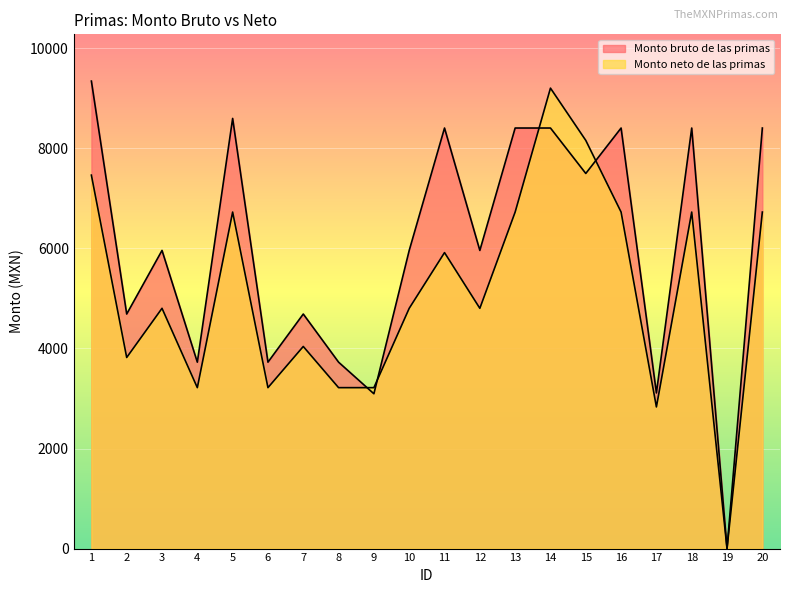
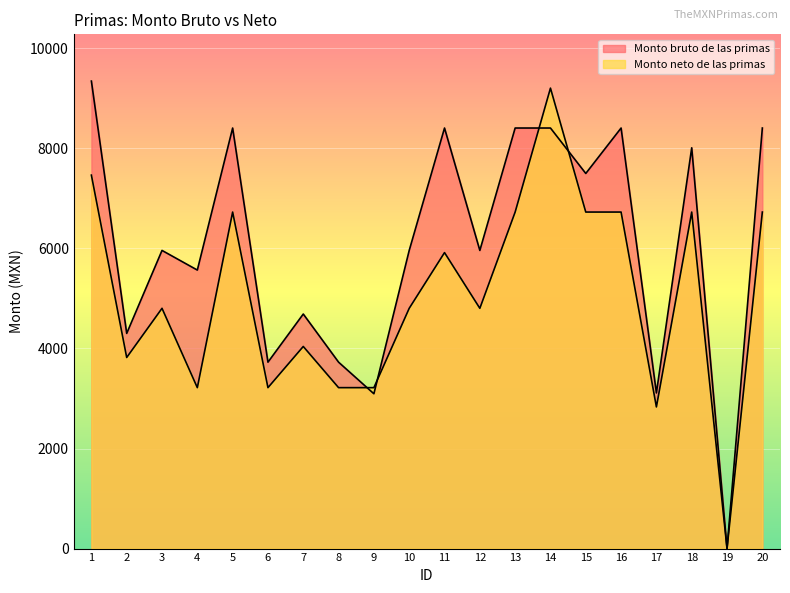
Monto bruto de las primas, 2: 4700 -> 4300
Monto bruto de las primas, 4: 3700 -> 5600
Monto bruto de las primas, 5: 8600 -> 8400
Monto neto de las primas, 15: 8200 -> 6700
Monto bruto de las primas, 18: 8400 -> 8000
